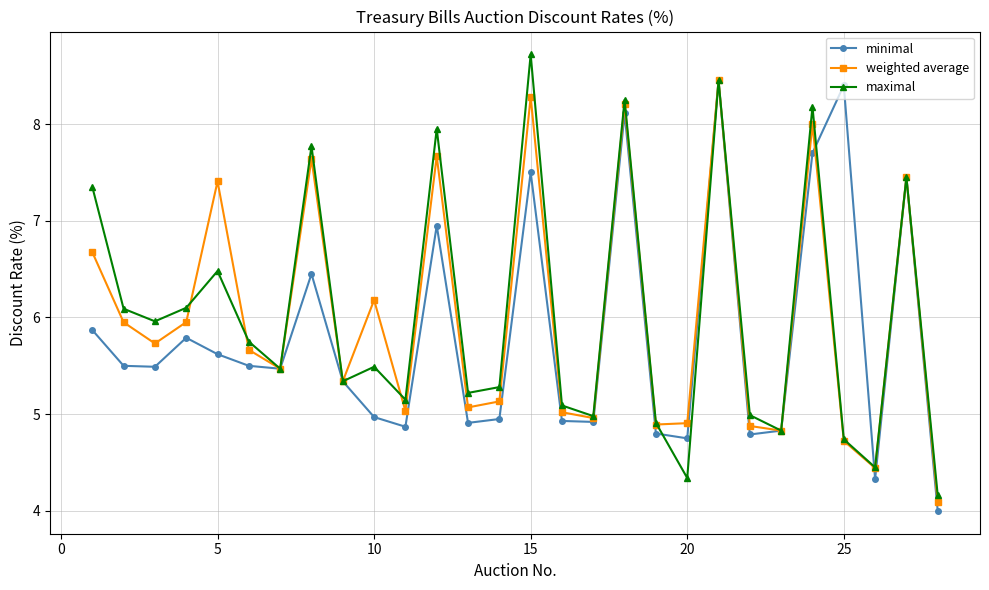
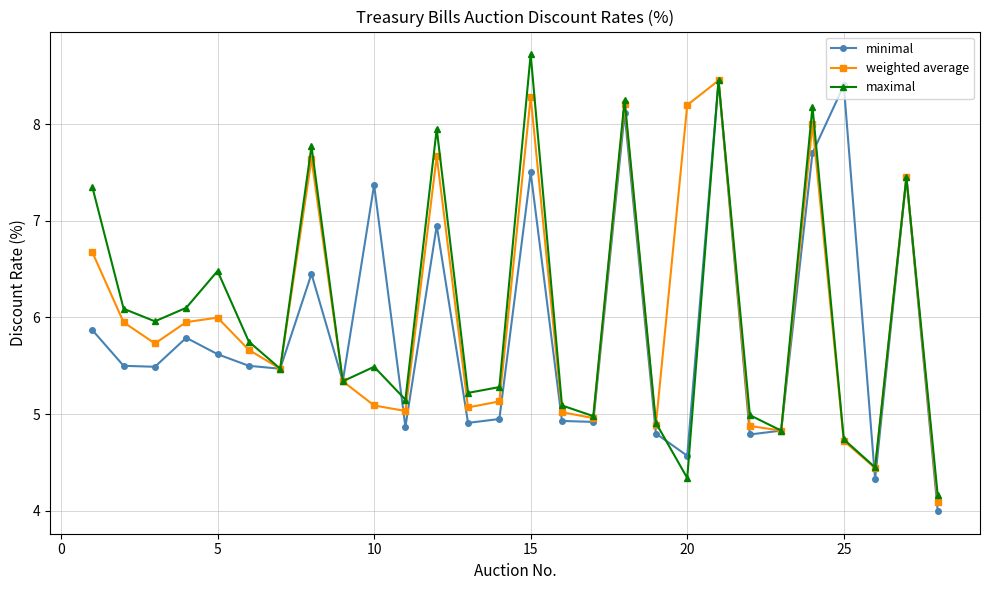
weighted average, 5: 7.4 -> 6.0
minimal, 10: 5.0 -> 7.4
weighted average, 10: 6.2 -> 5.1
minimal, 20: 4.8 -> 4.6
weighted average, 20: 4.9 -> 8.2
